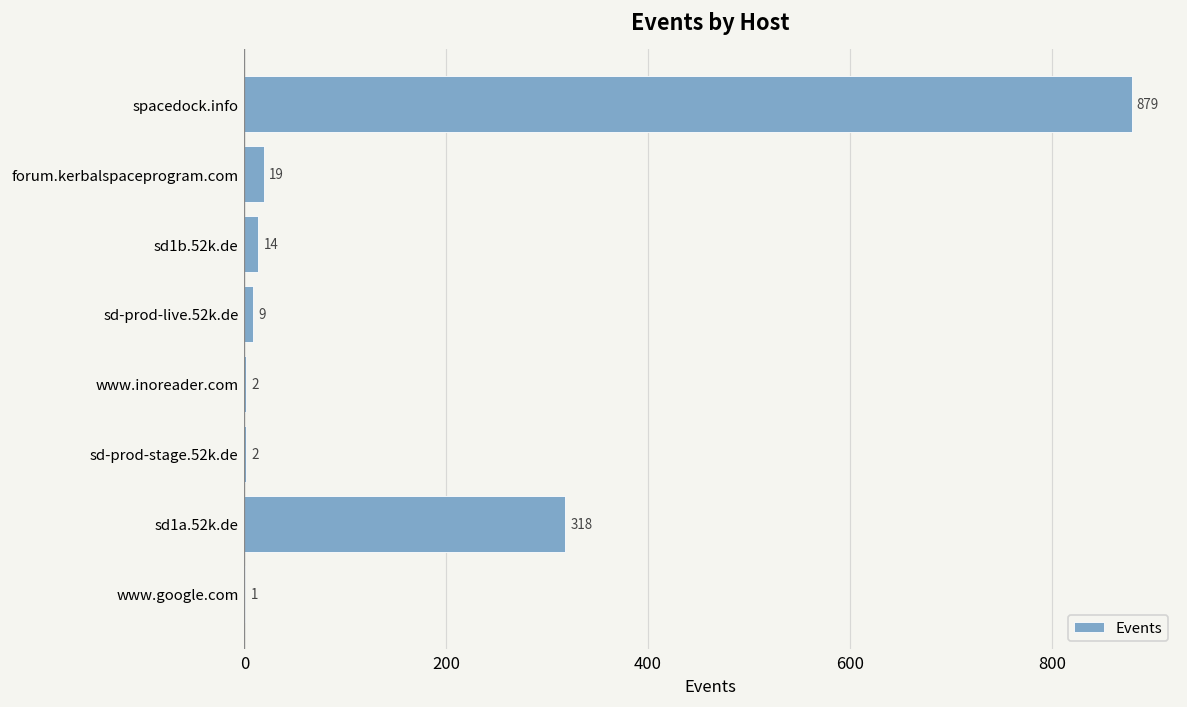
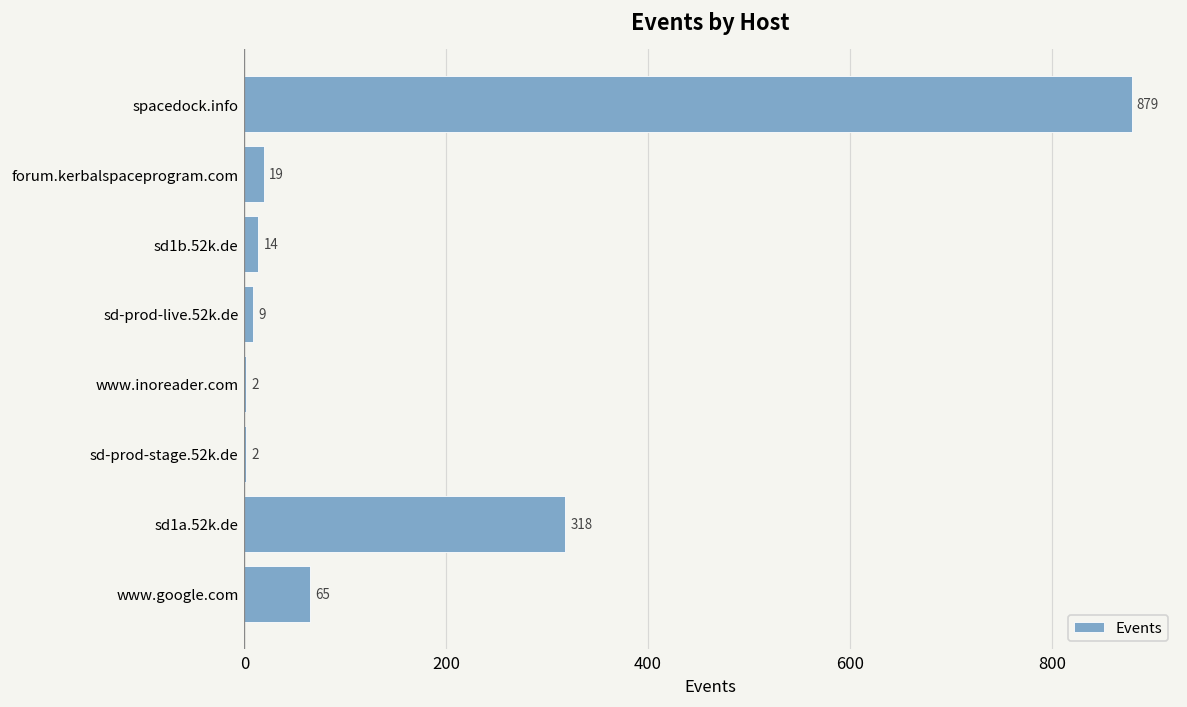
www.google.com: 1 -> 65
